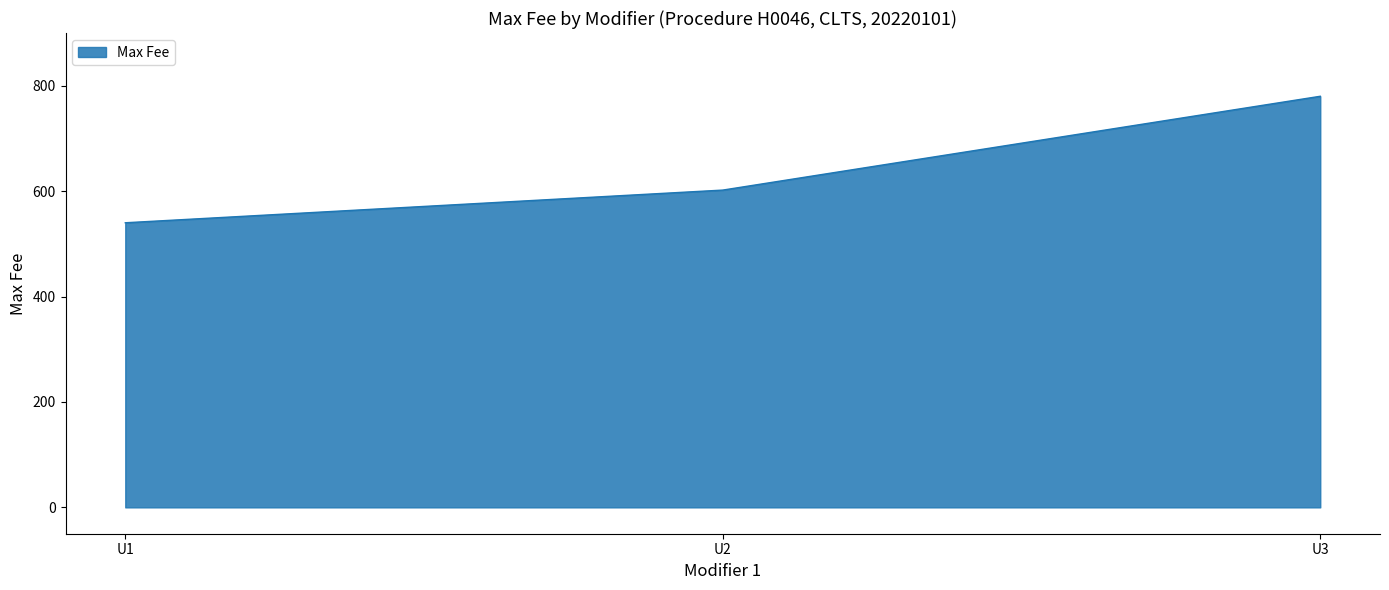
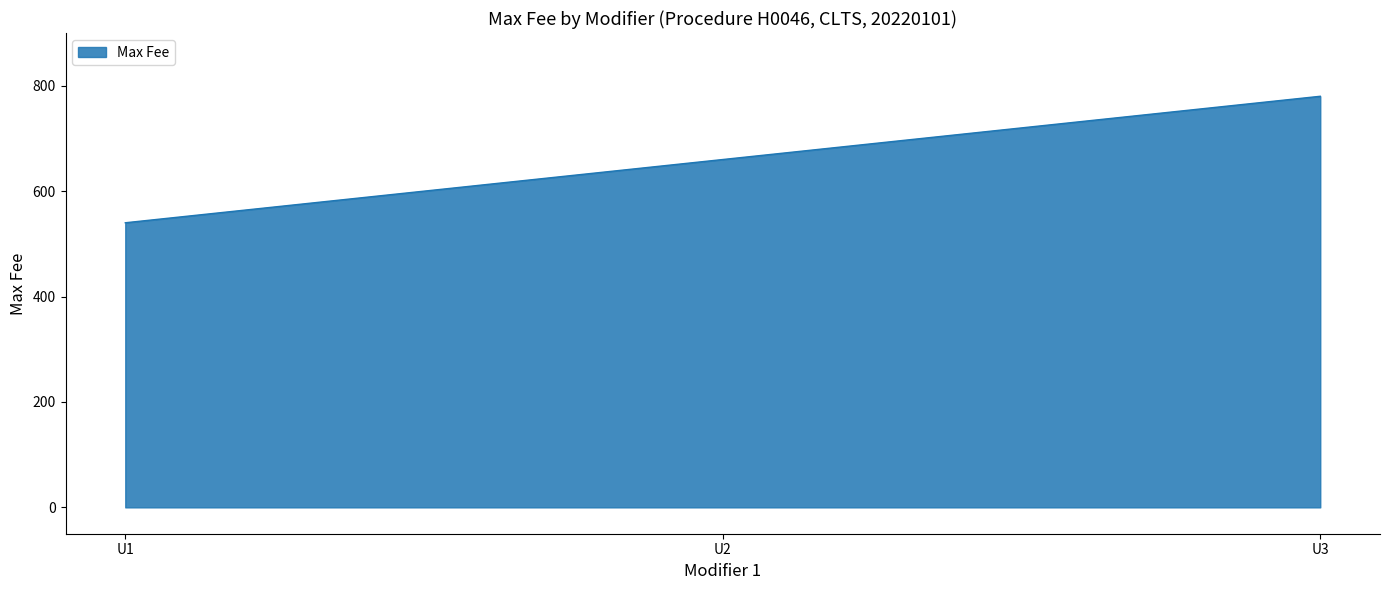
U2: 600 -> 660
